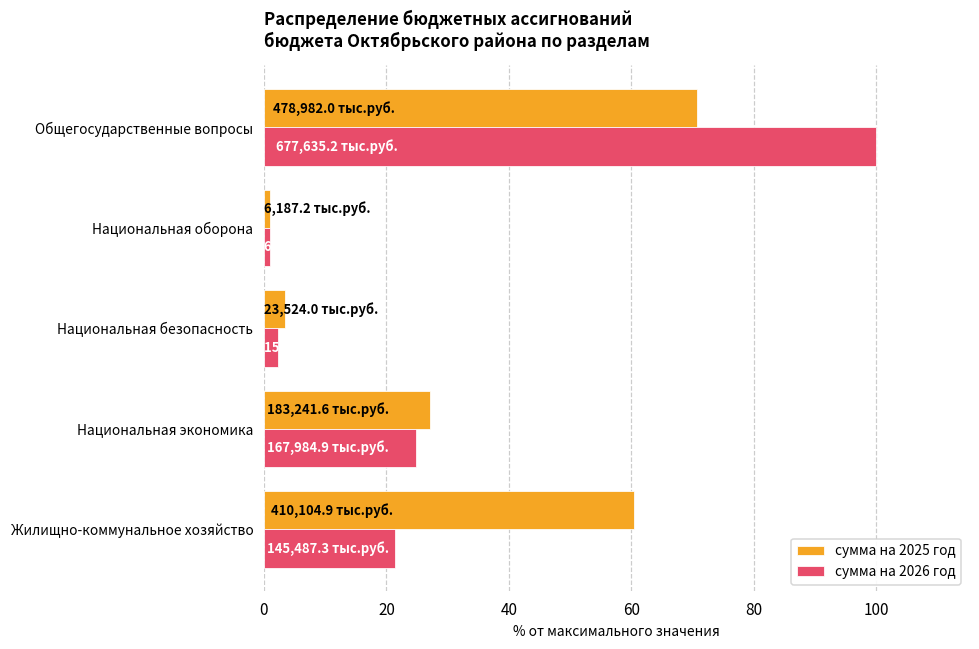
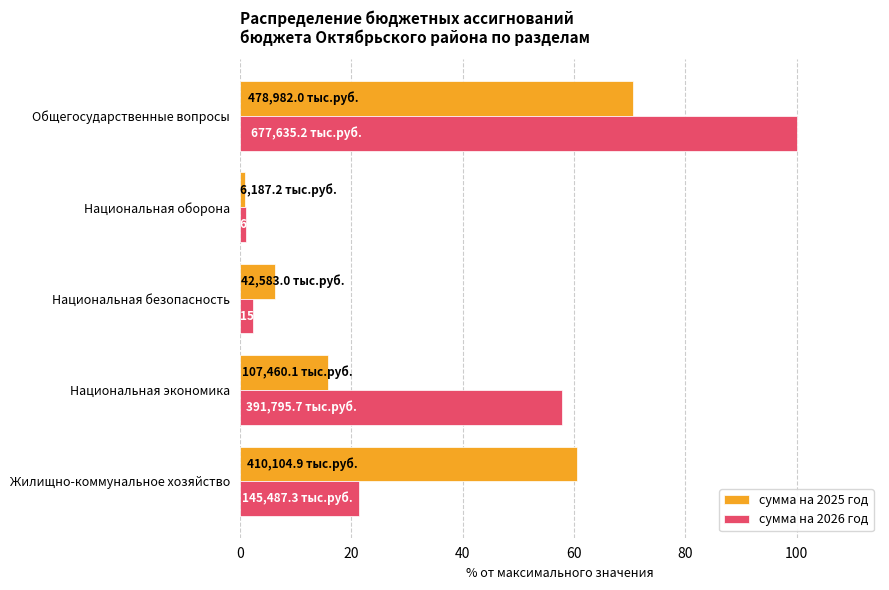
сумма на 2025 год, Национальная безопасность: 23,524.0 -> 42,583.0
сумма на 2025 год, Национальная экономика: 183,241.6 -> 107,460.1
сумма на 2026 год, Национальная экономика: 167,984.9 -> 391,795.7
